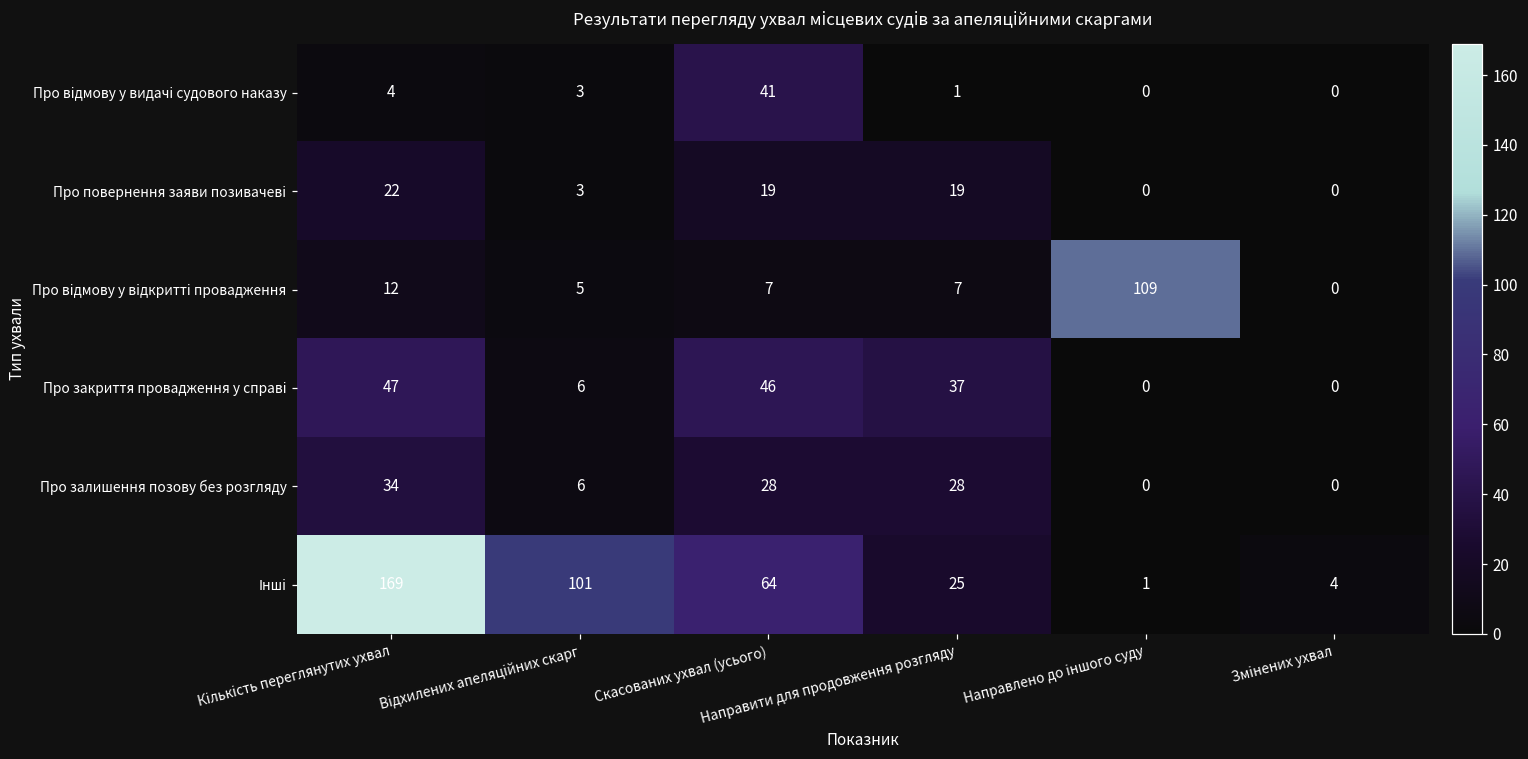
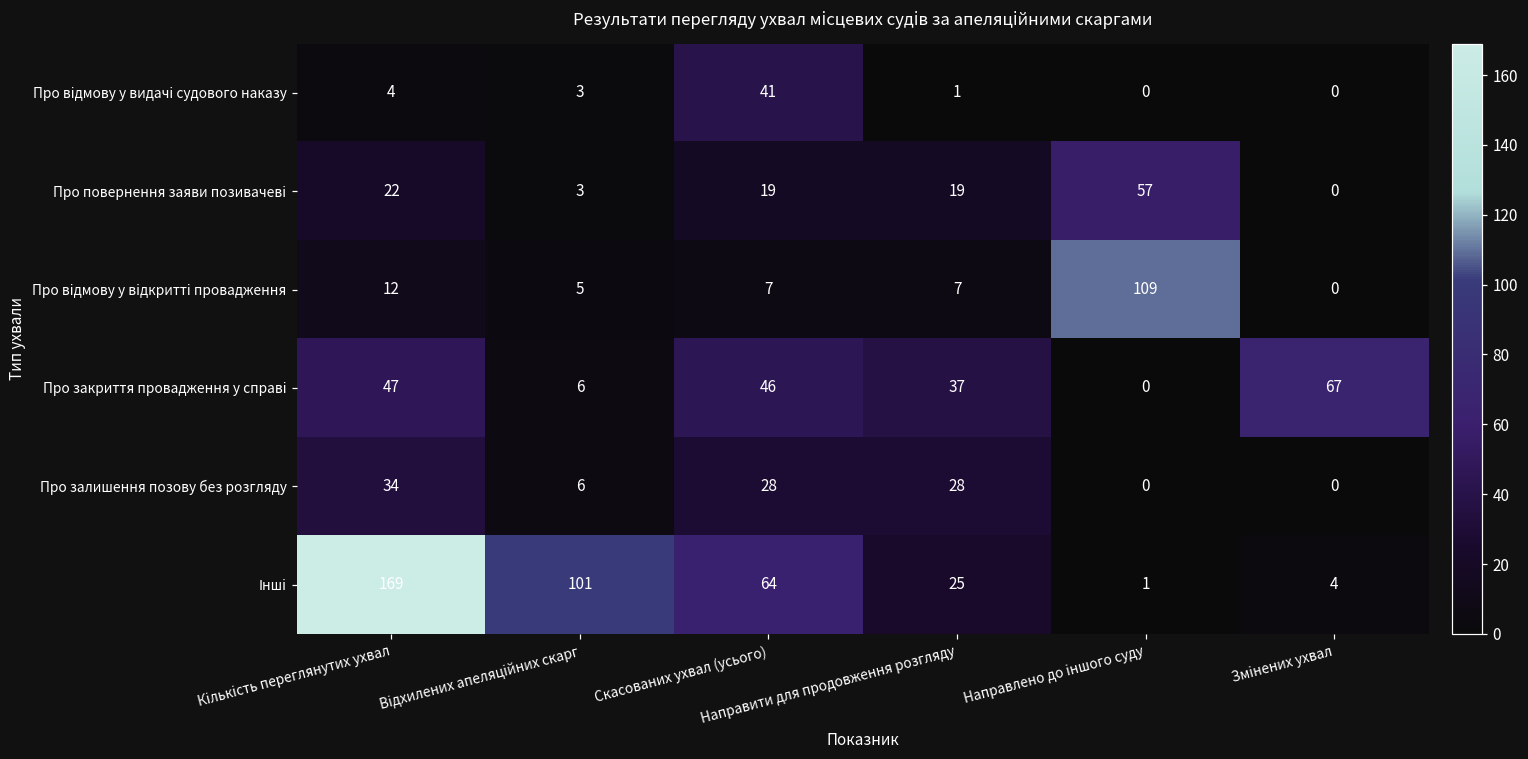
Про повернення заяви позивачеві, Направлено до іншого суду: 0 -> 57
Про закриття провадження у справі, Змінених ухвал: 0 -> 67
